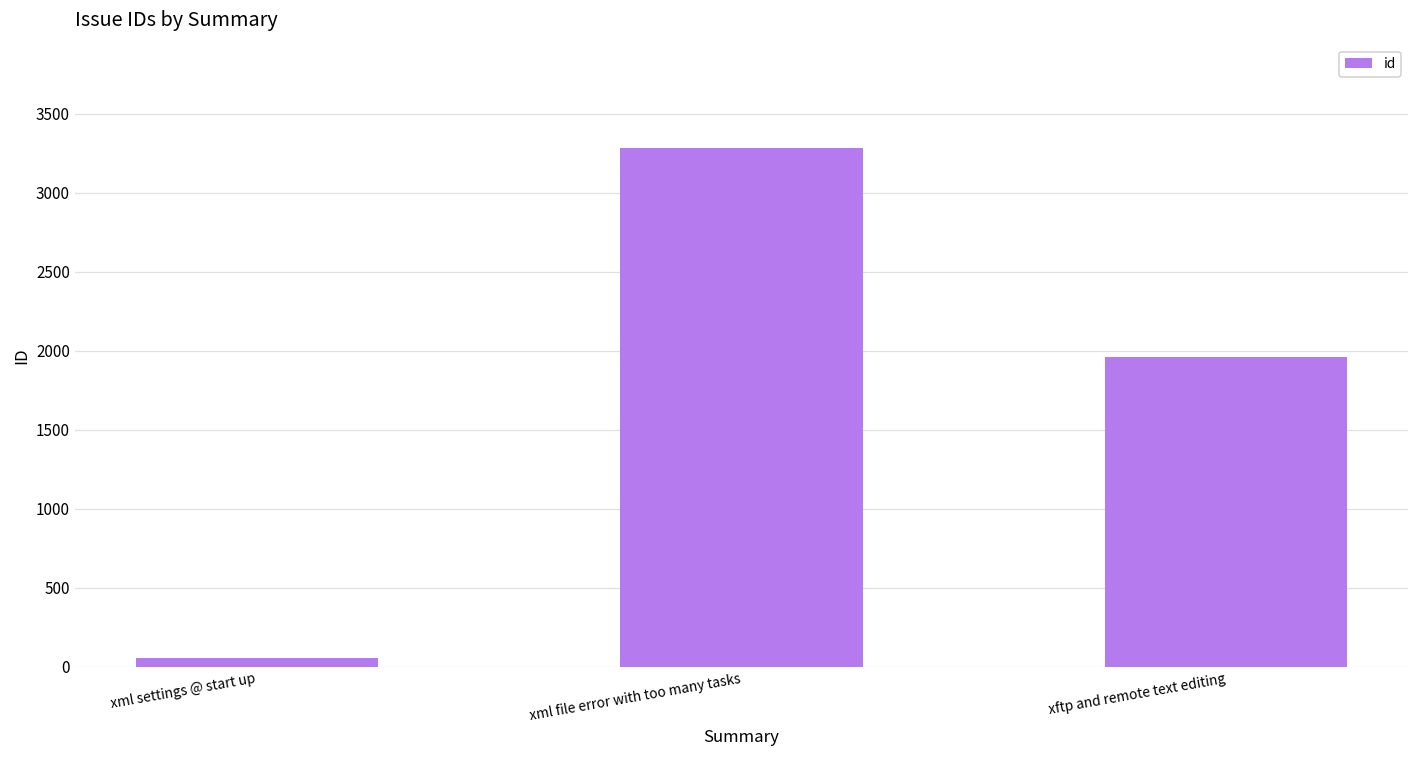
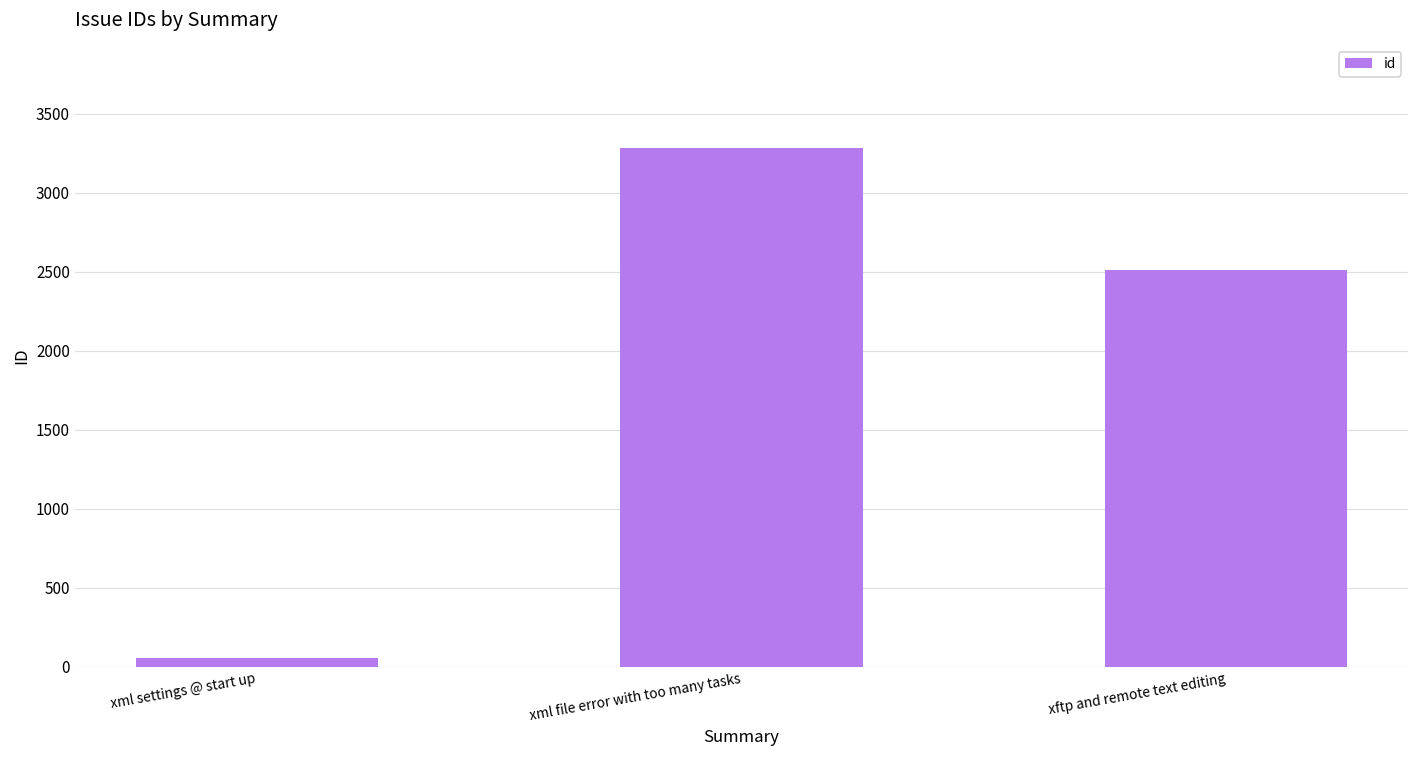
xftp and remote text editing: 1960 -> 2510
